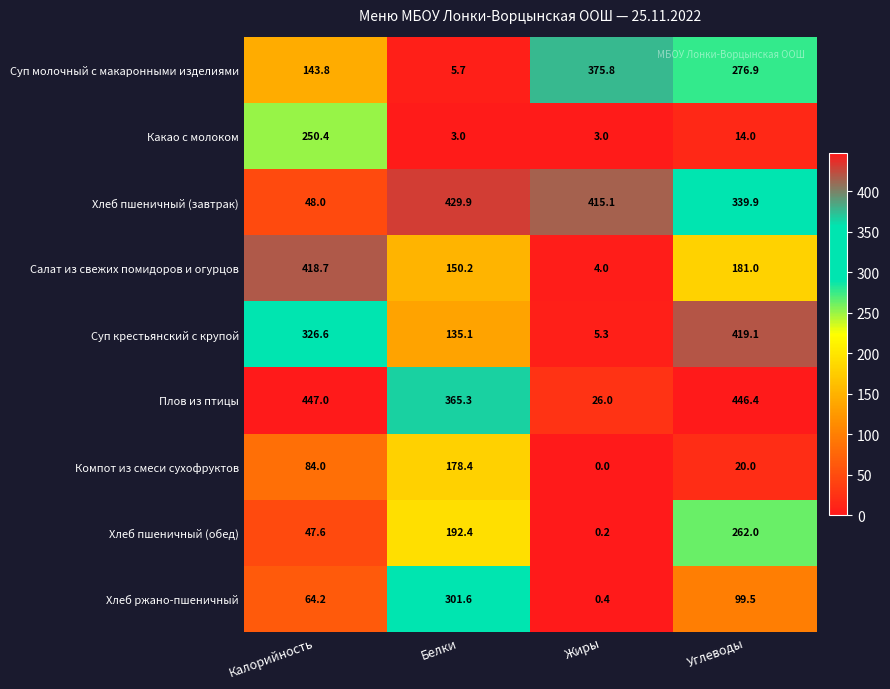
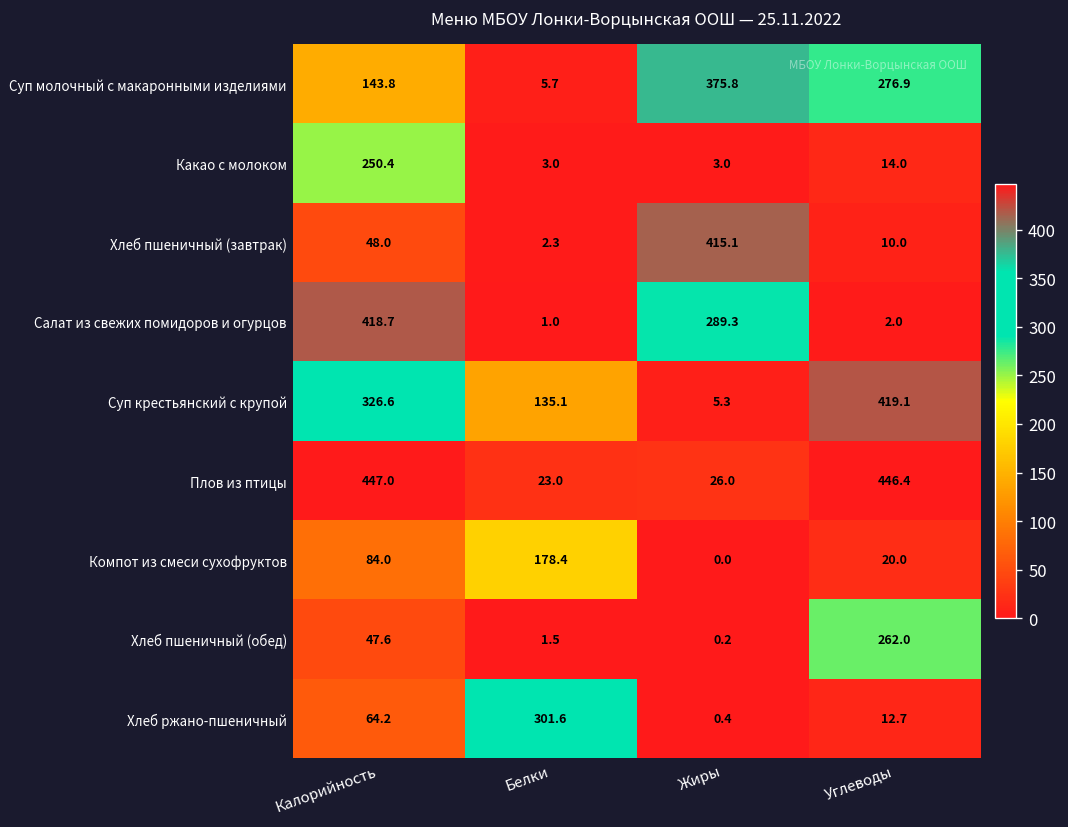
Хлеб пшеничный (завтрак), Белки: 429.9 -> 2.3
Хлеб пшеничный (завтрак), Углеводы: 339.9 -> 10.0
Салат из свежих помидоров и огурцов, Белки: 150.2 -> 1.0
Салат из свежих помидоров и огурцов, Жиры: 4.0 -> 289.3
Салат из свежих помидоров и огурцов, Углеводы: 181.0 -> 2.0
Плов из птицы, Белки: 365.3 -> 23.0
Хлеб пшеничный (обед), Белки: 192.4 -> 1.5
Хлеб ржано-пшеничный, Углеводы: 99.5 -> 12.7
